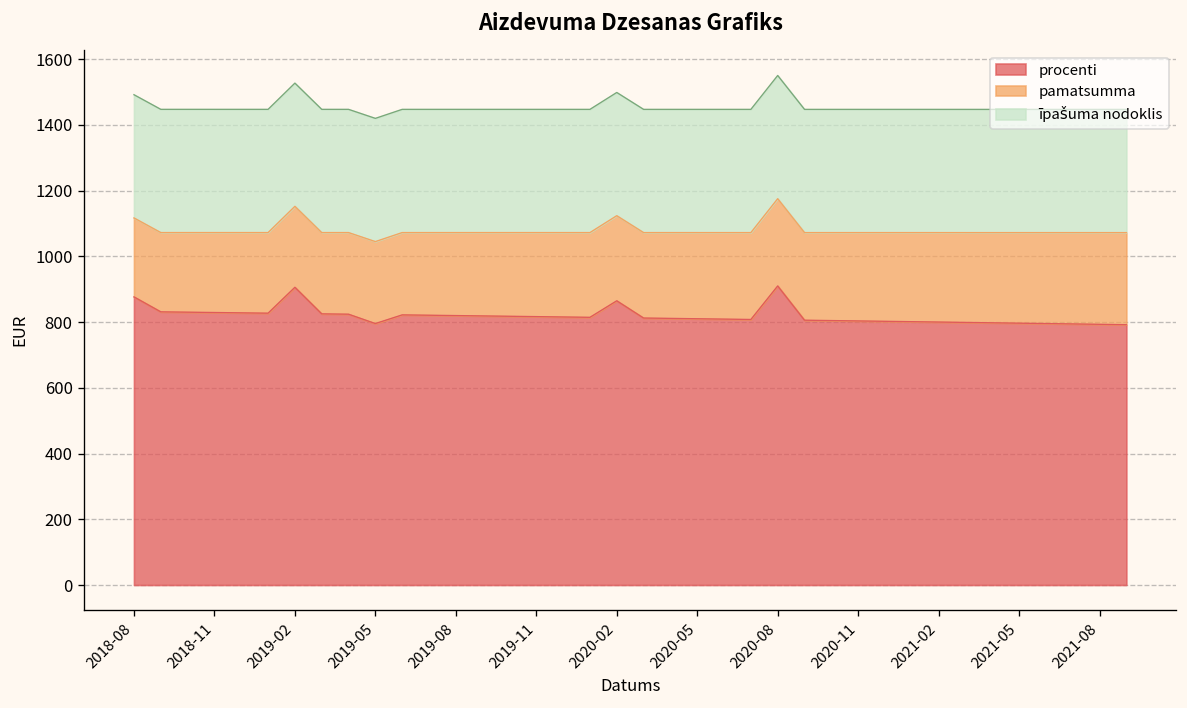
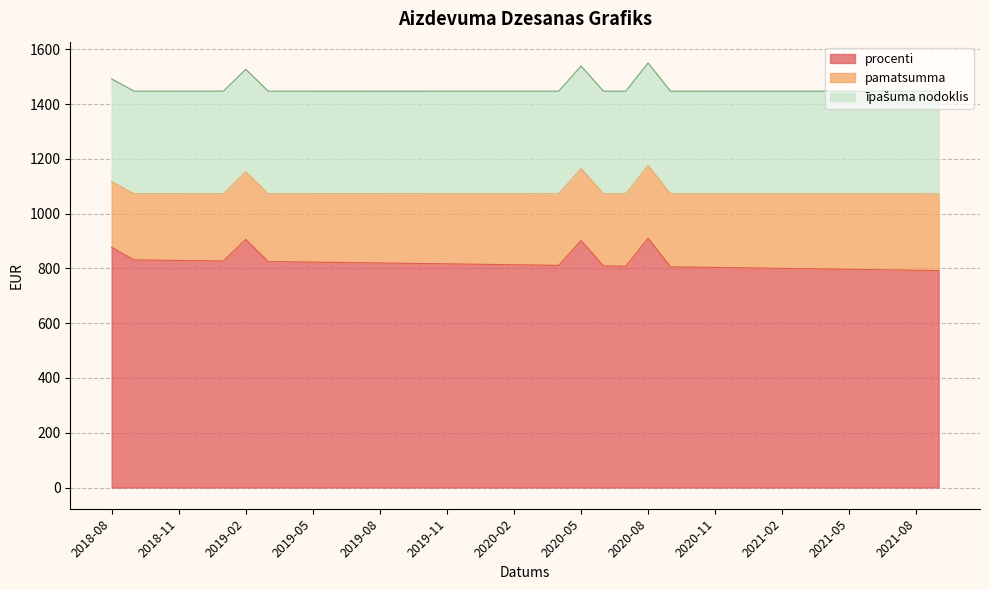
procenti, 2019-05: 800 -> 820
procenti, 2020-02: 860 -> 810
procenti, 2020-05: 810 -> 900
